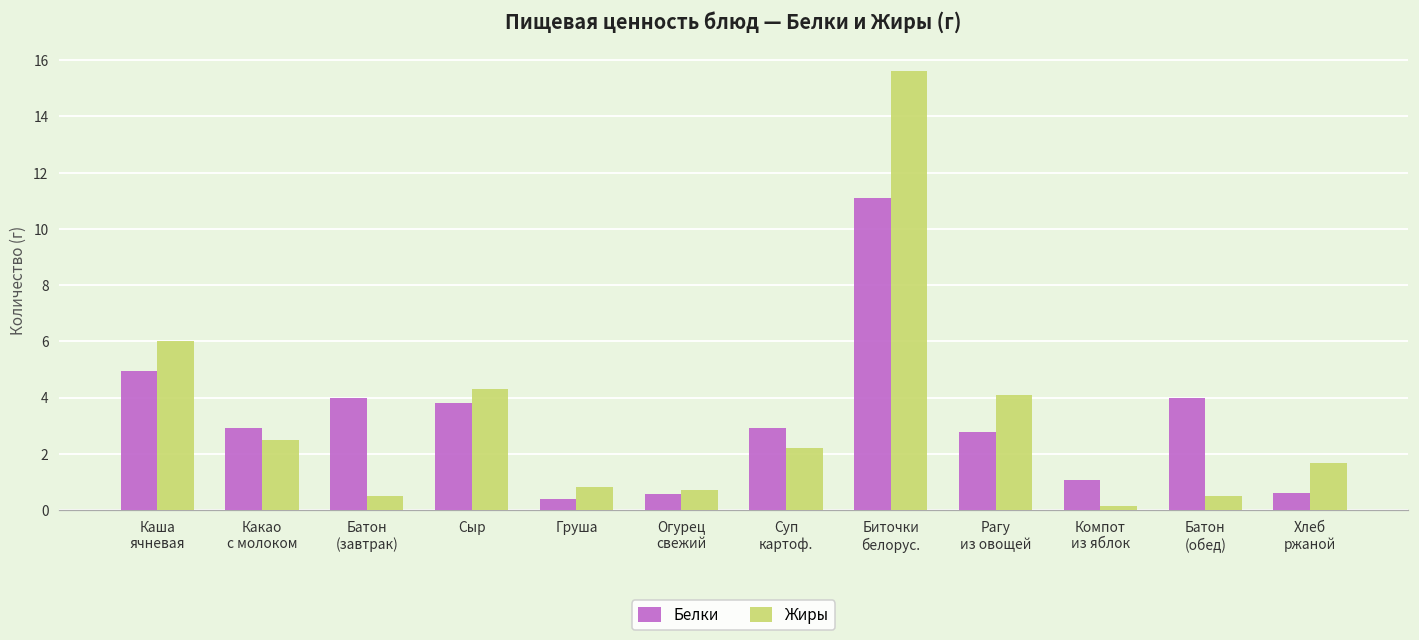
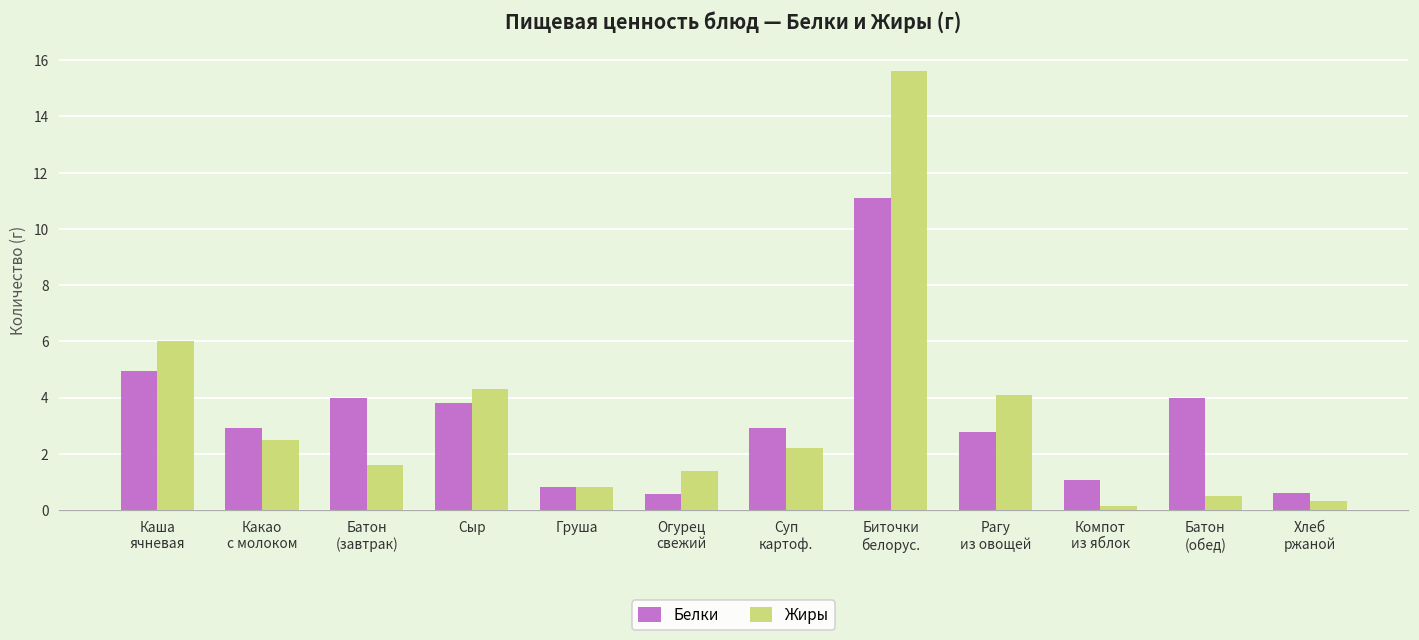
Жиры, Батон (завтрак): 0.5 -> 1.6
Белки, Груша: 0.4 -> 0.8
Жиры, Огурец свежий: 0.7 -> 1.4
Жиры, Хлеб ржаной: 1.7 -> 0.3
